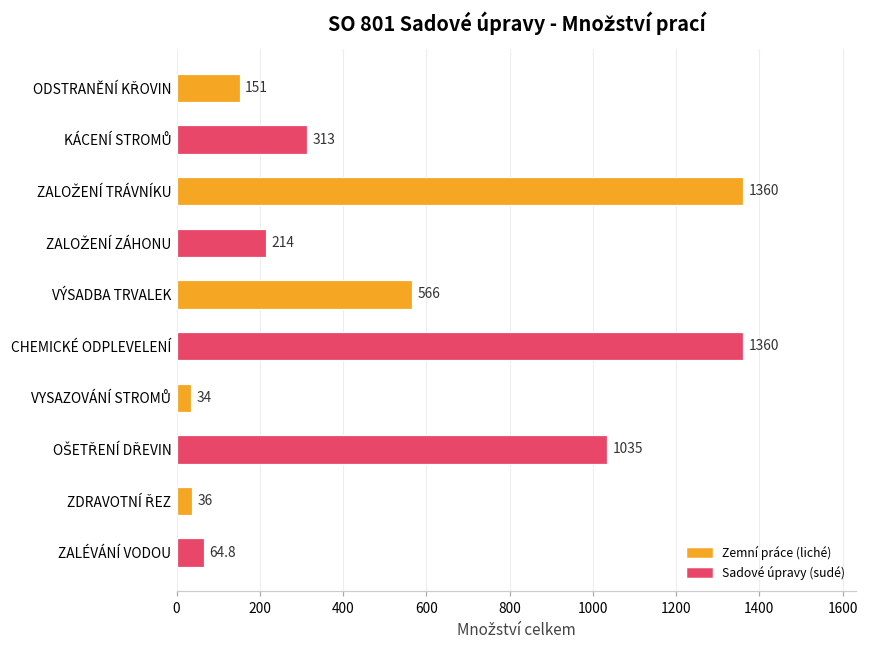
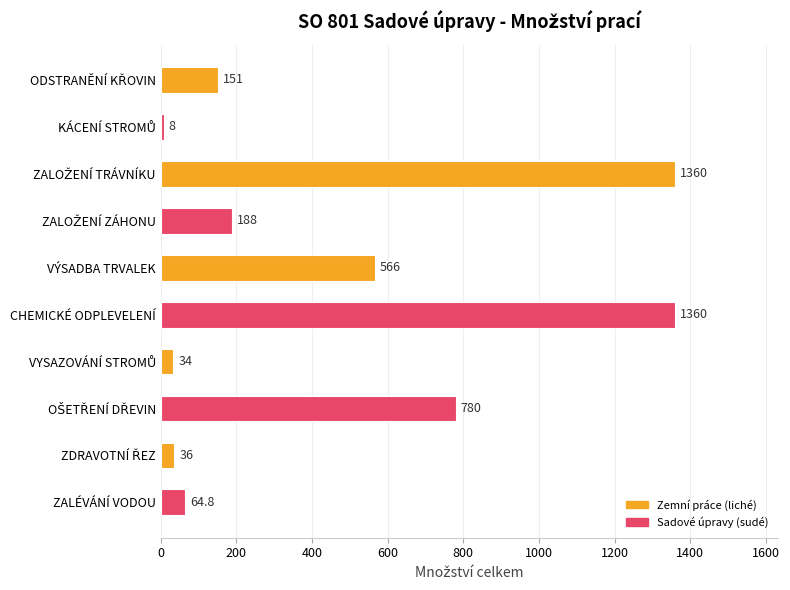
KÁCENÍ STROMŮ: 313 -> 8
ZALOŽENÍ ZÁHONU: 214 -> 188
OŠETŘENÍ DŘEVIN: 1035 -> 780
